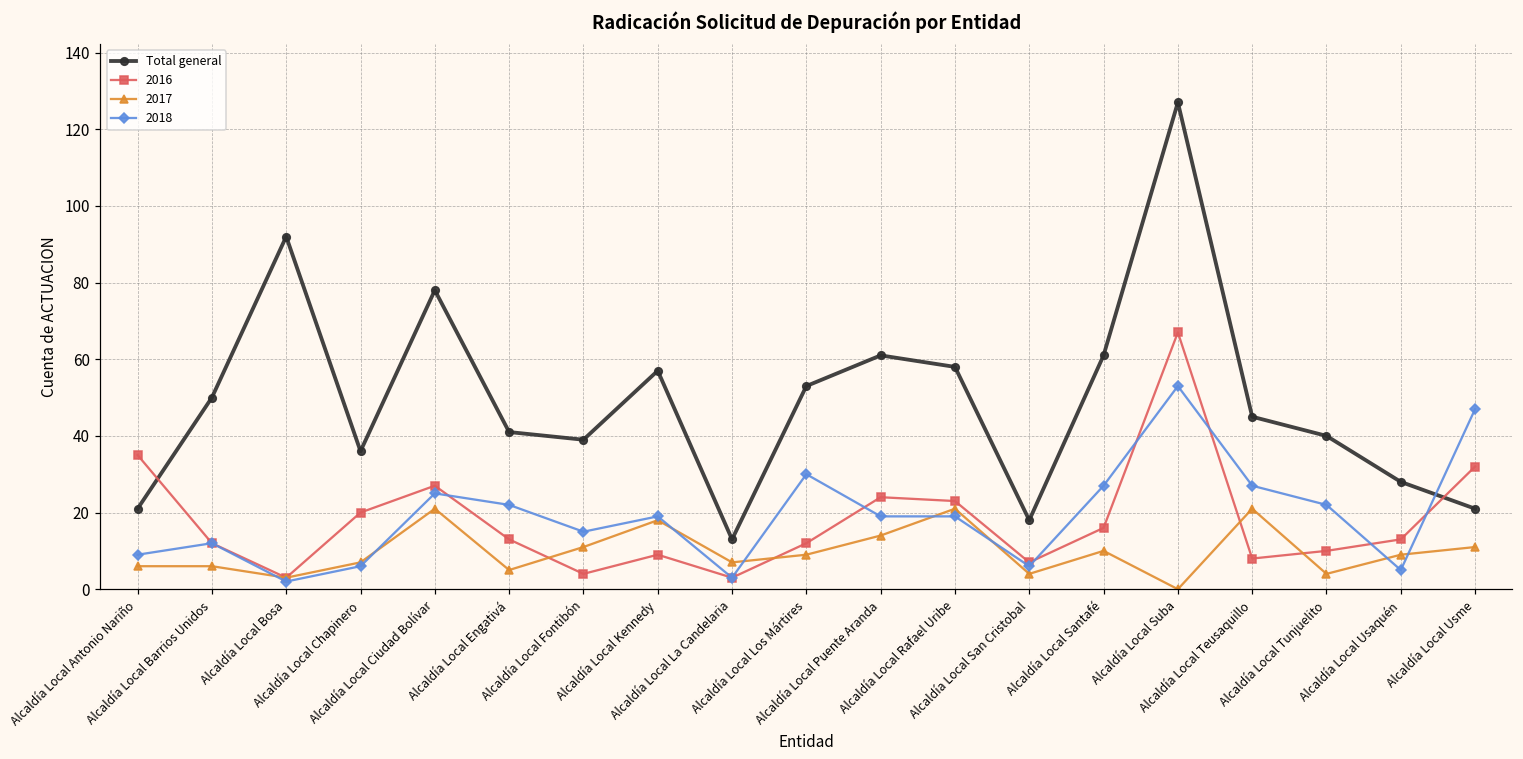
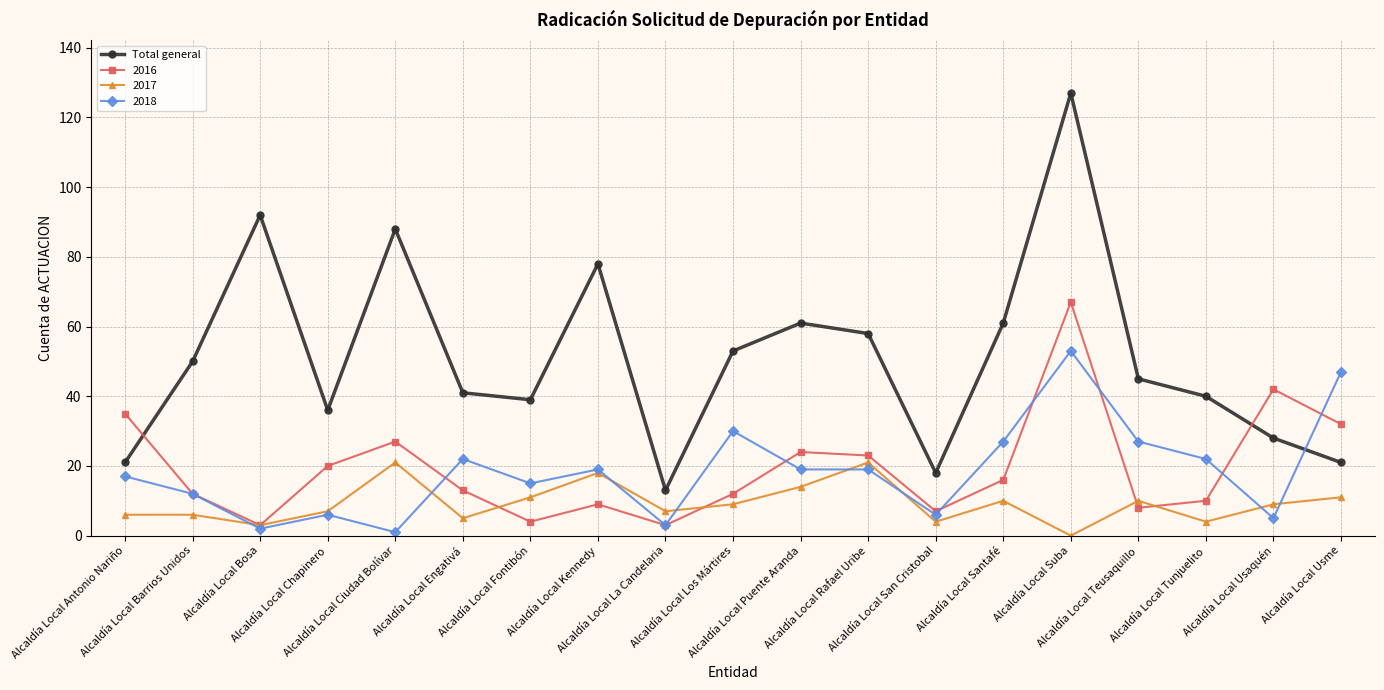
2018, Alcaldía Local Antonio Nariño: 9 -> 17
Total general, Alcaldía Local Ciudad Bolívar: 78 -> 88
2018, Alcaldía Local Ciudad Bolívar: 25 -> 1
Total general, Alcaldía Local Kennedy: 57 -> 78
2017, Alcaldía Local Teusaquillo: 21 -> 10
2016, Alcaldía Local Usaquén: 13 -> 42
